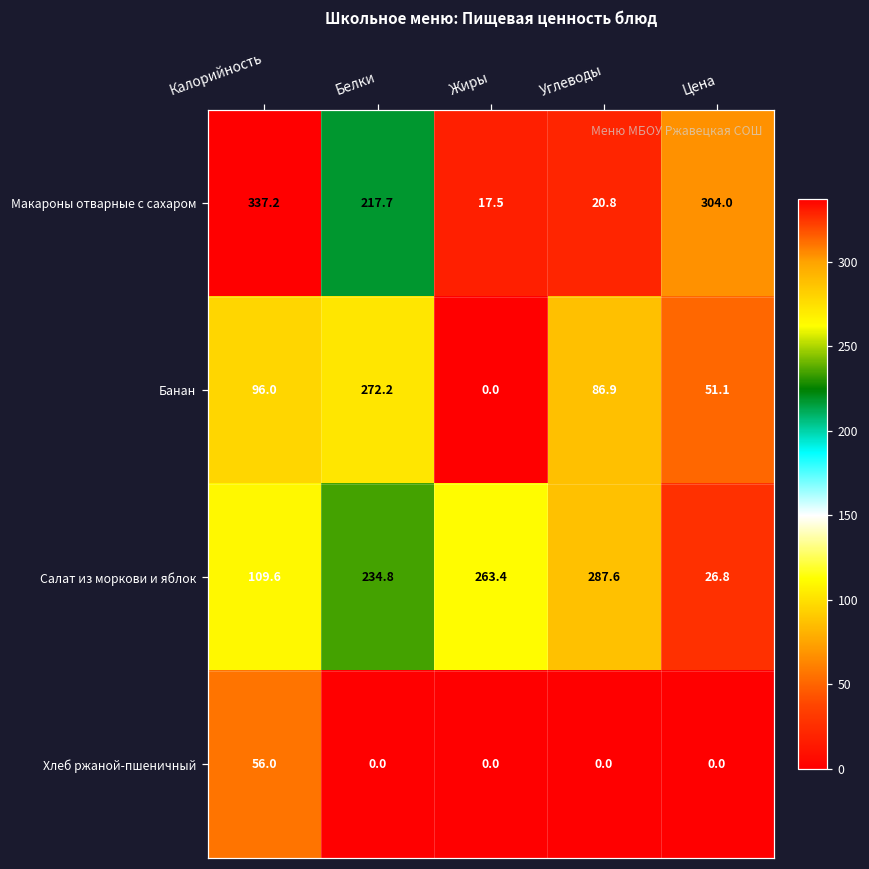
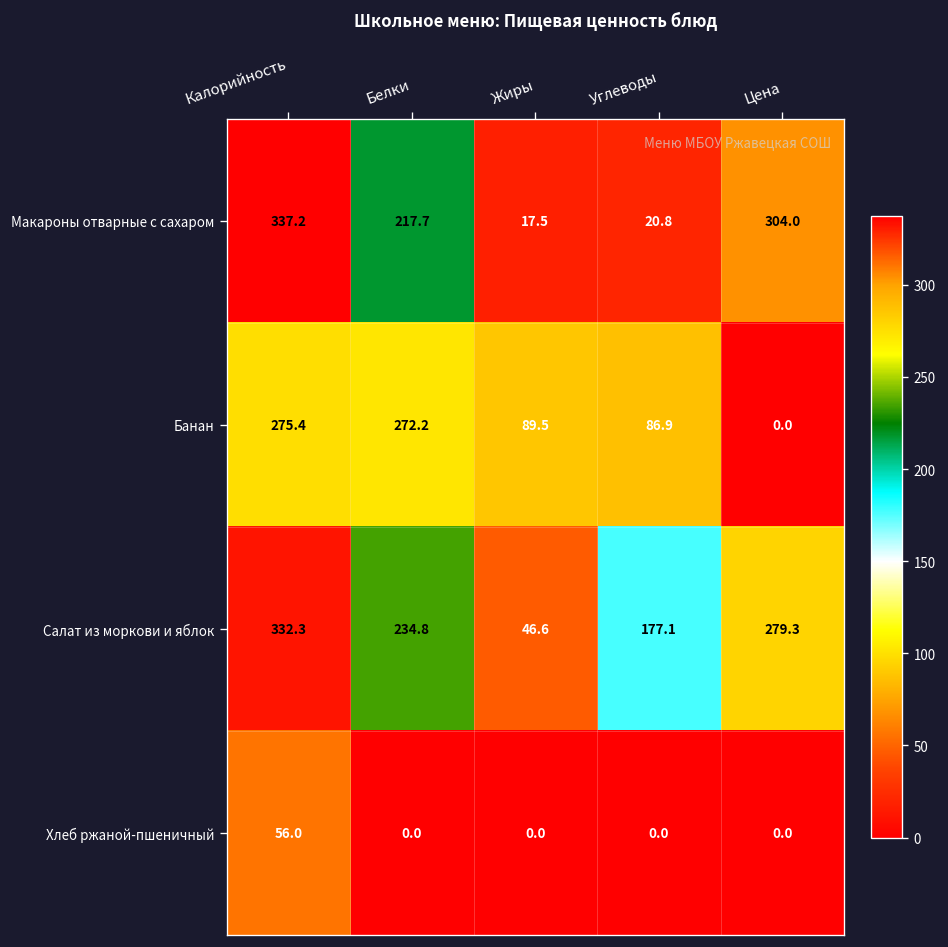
Банан, Калорийность: 96.0 -> 275.4
Банан, Жиры: 0.0 -> 89.5
Банан, Цена: 51.1 -> 0.0
Салат из моркови и яблок, Калорийность: 109.6 -> 332.3
Салат из моркови и яблок, Жиры: 263.4 -> 46.6
Салат из моркови и яблок, Углеводы: 287.6 -> 177.1
Салат из моркови и яблок, Цена: 26.8 -> 279.3
